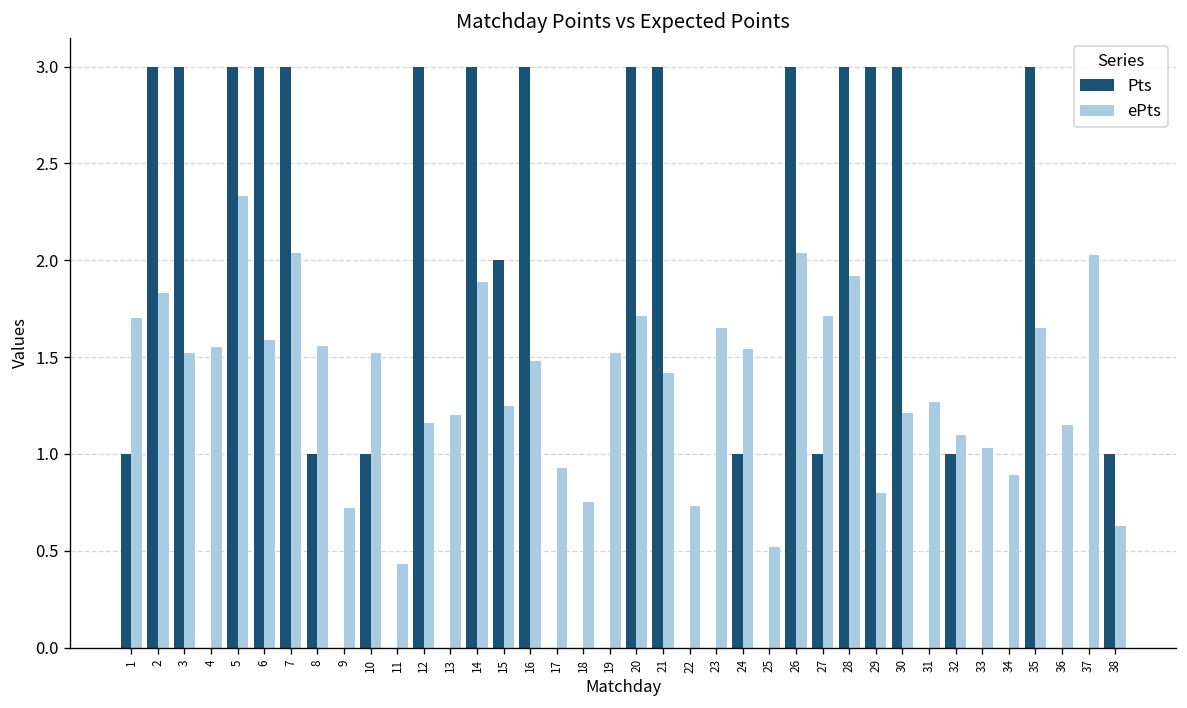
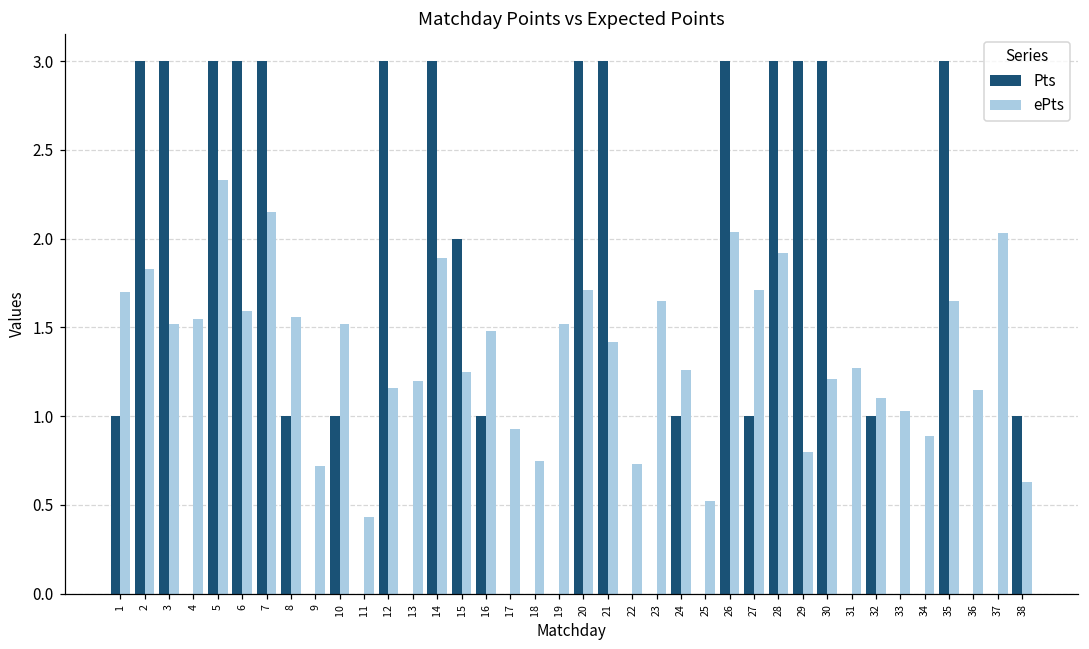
ePts, 7: 2.04 -> 2.15
Pts, 16: 3 -> 1
ePts, 24: 1.54 -> 1.26
